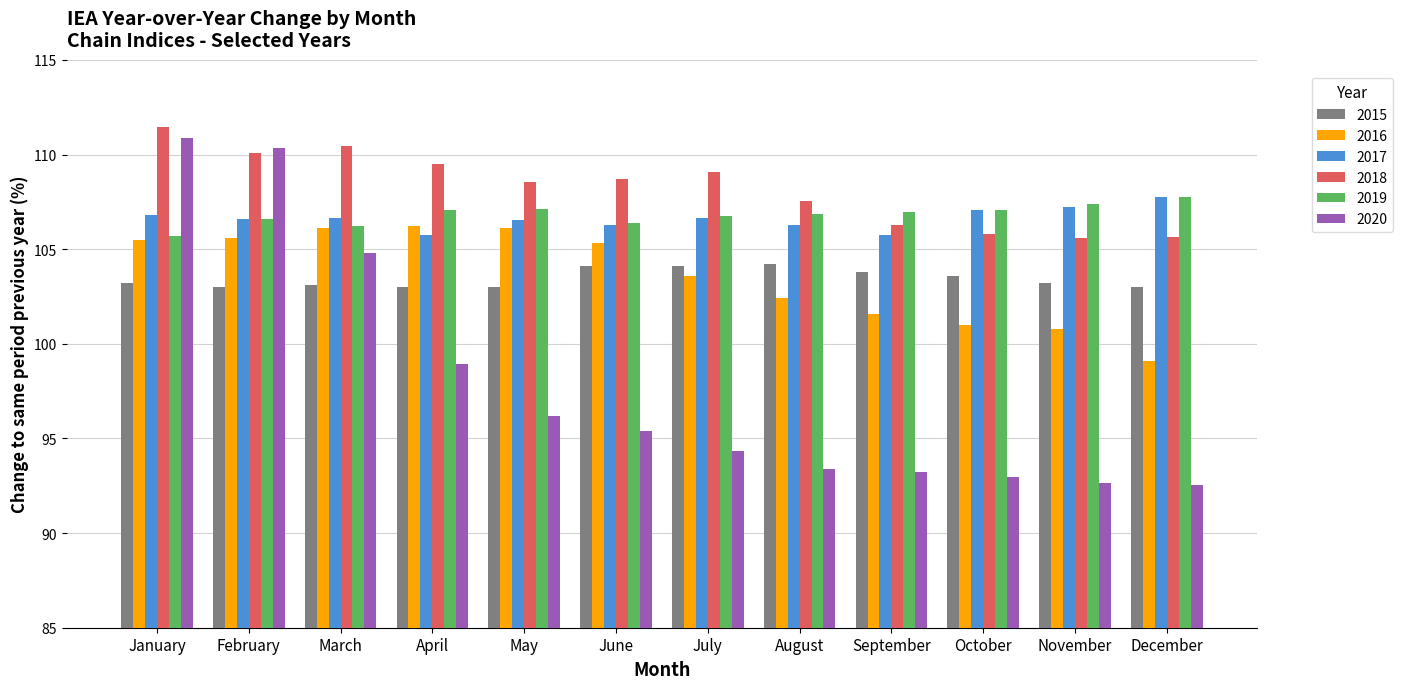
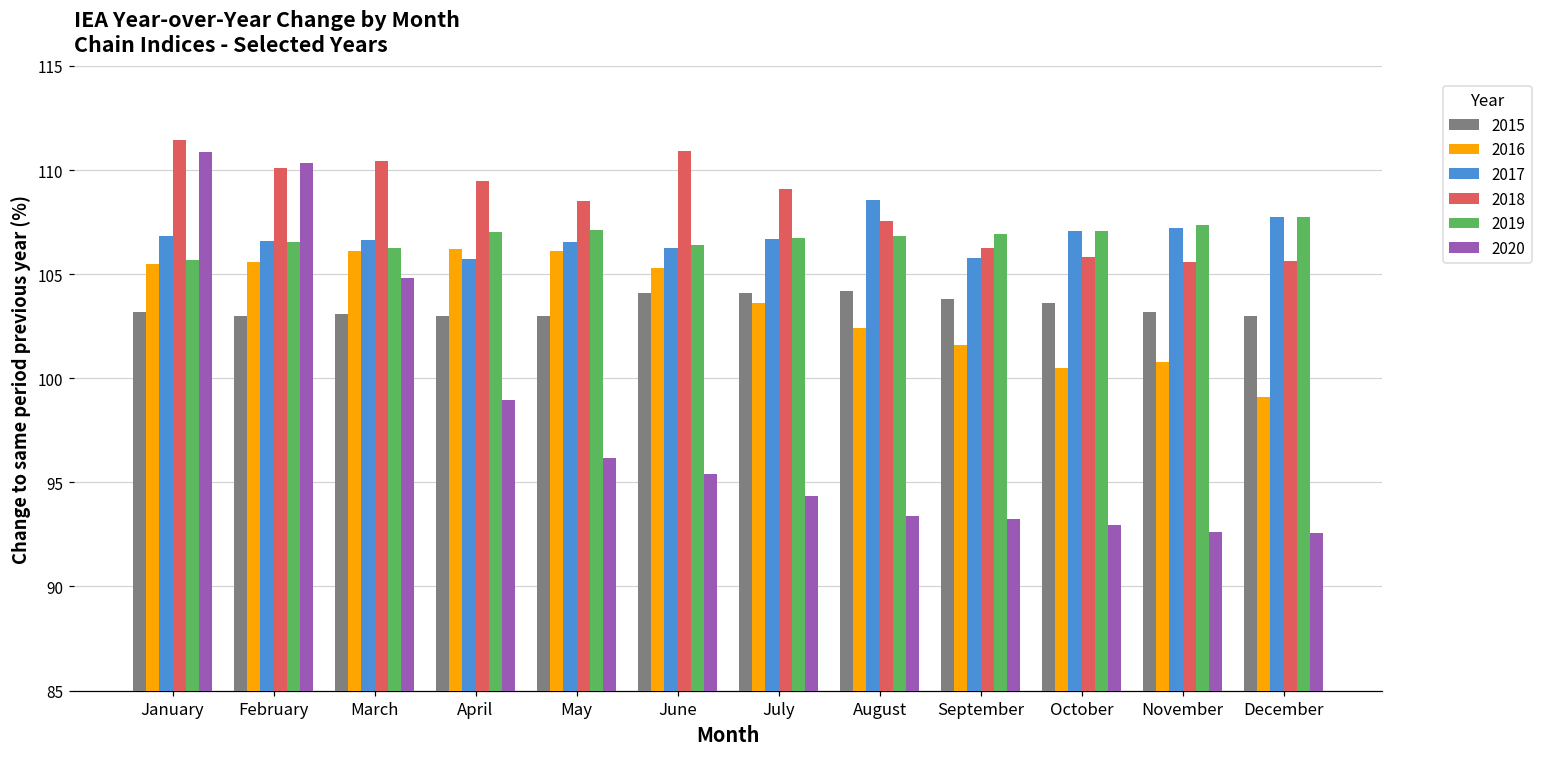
2018, June: 108.7 -> 110.9
2017, August: 106.3 -> 108.5
2016, October: 101.0 -> 100.5
